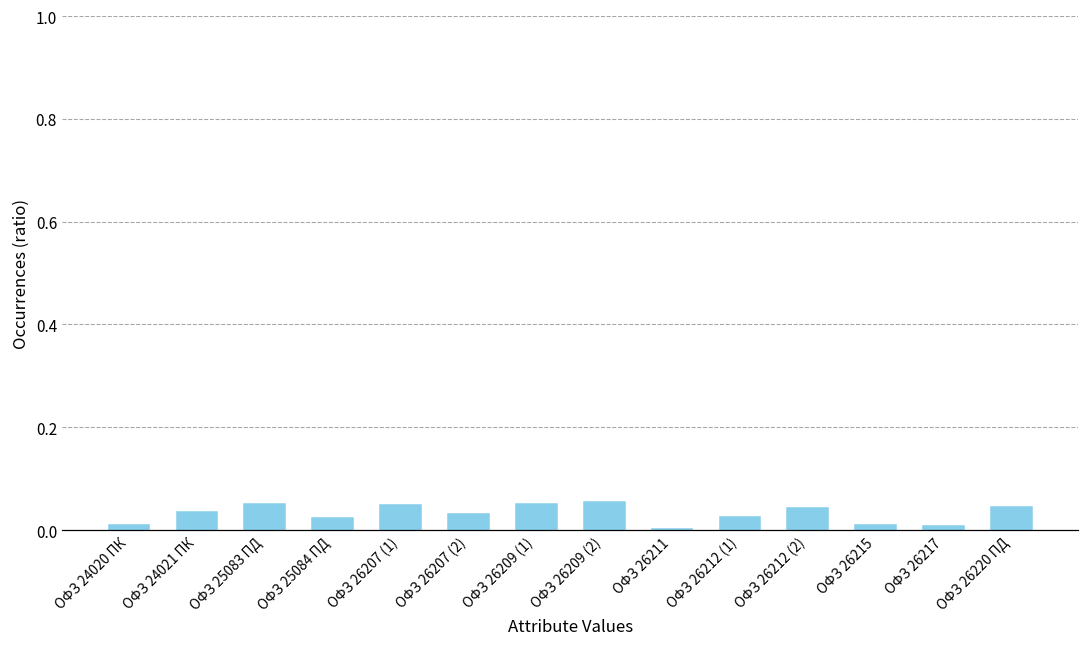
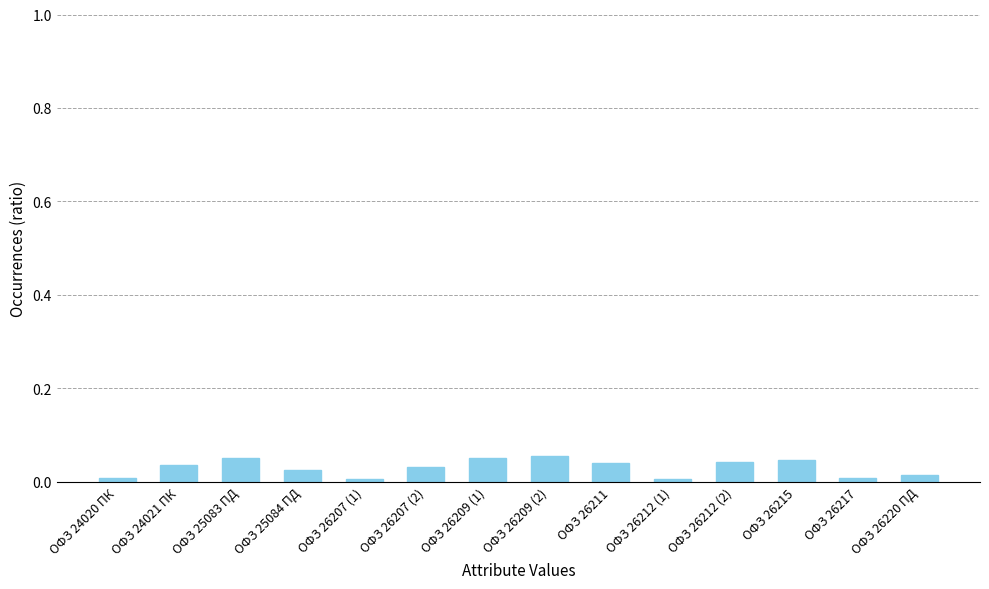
ОФЗ 26207 (1): 0.05 -> 0.01
ОФЗ 26211: 0.00 -> 0.04
ОФЗ 26212 (1): 0.03 -> 0.01
ОФЗ 26215: 0.01 -> 0.05
ОФЗ 26220 ПД: 0.05 -> 0.02
